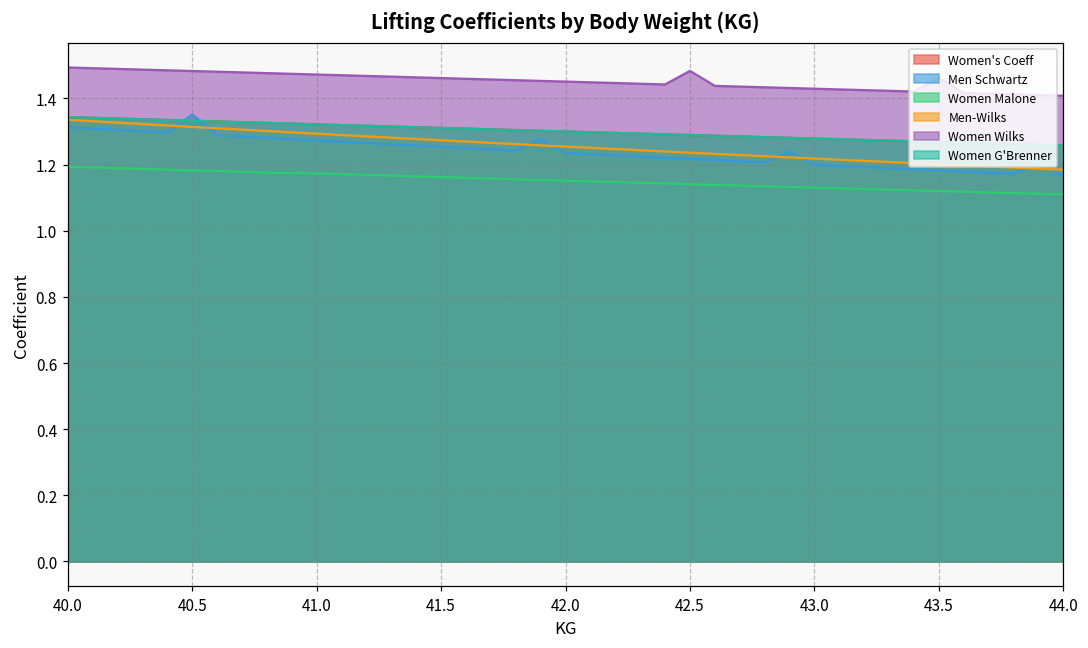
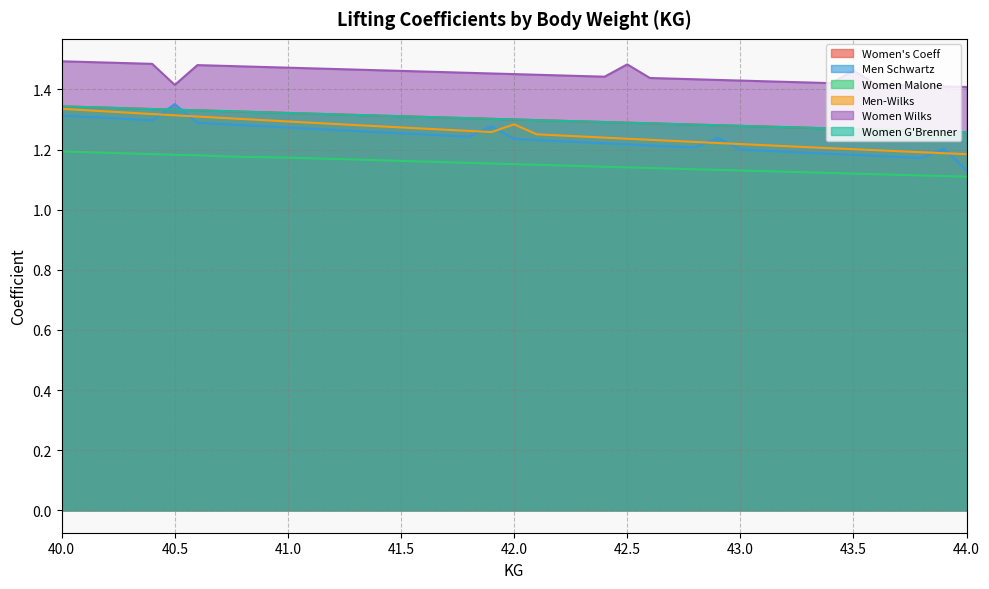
Women Wilks, 40.5: 1.48 -> 1.42
Men-Wilks, 42.0: 1.25 -> 1.28
Men Schwartz, 44.0: 1.17 -> 1.13
